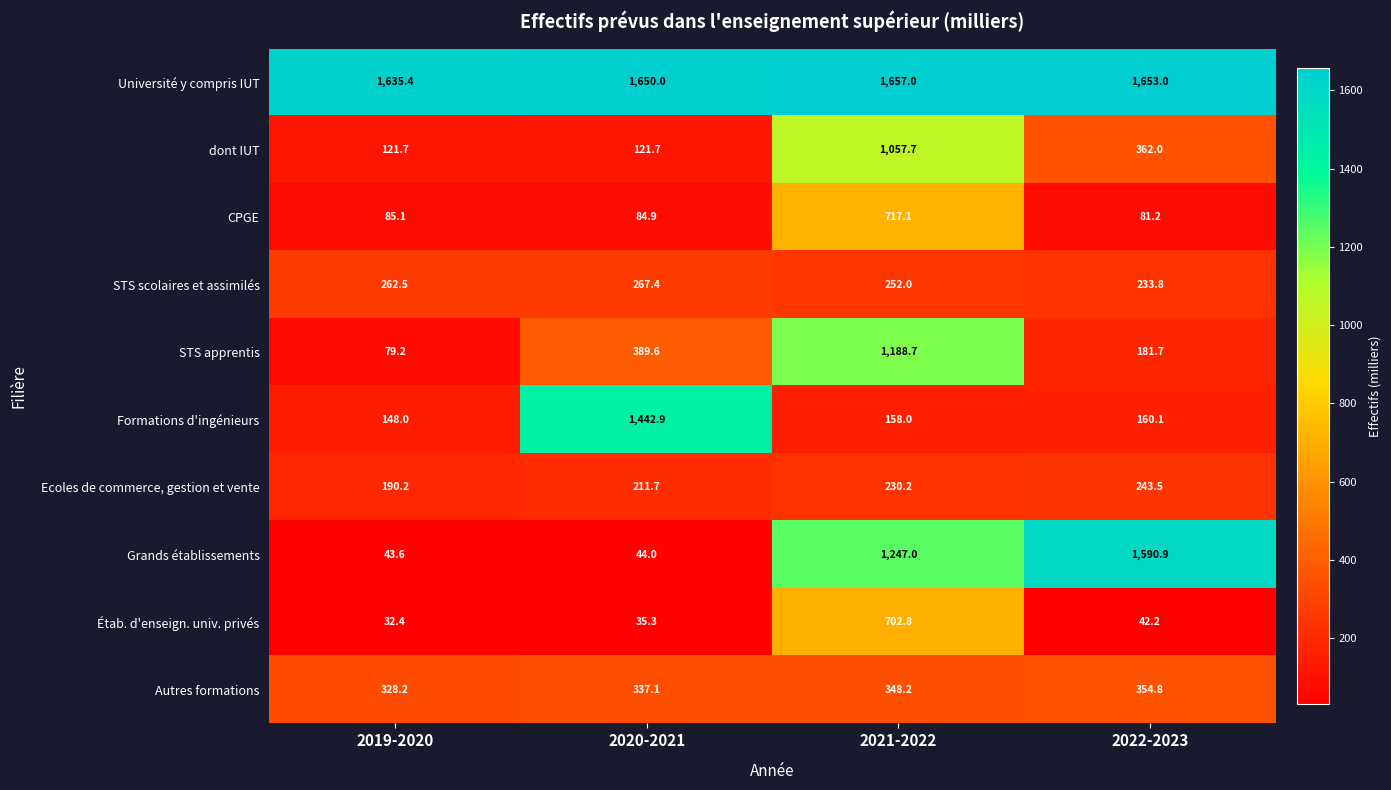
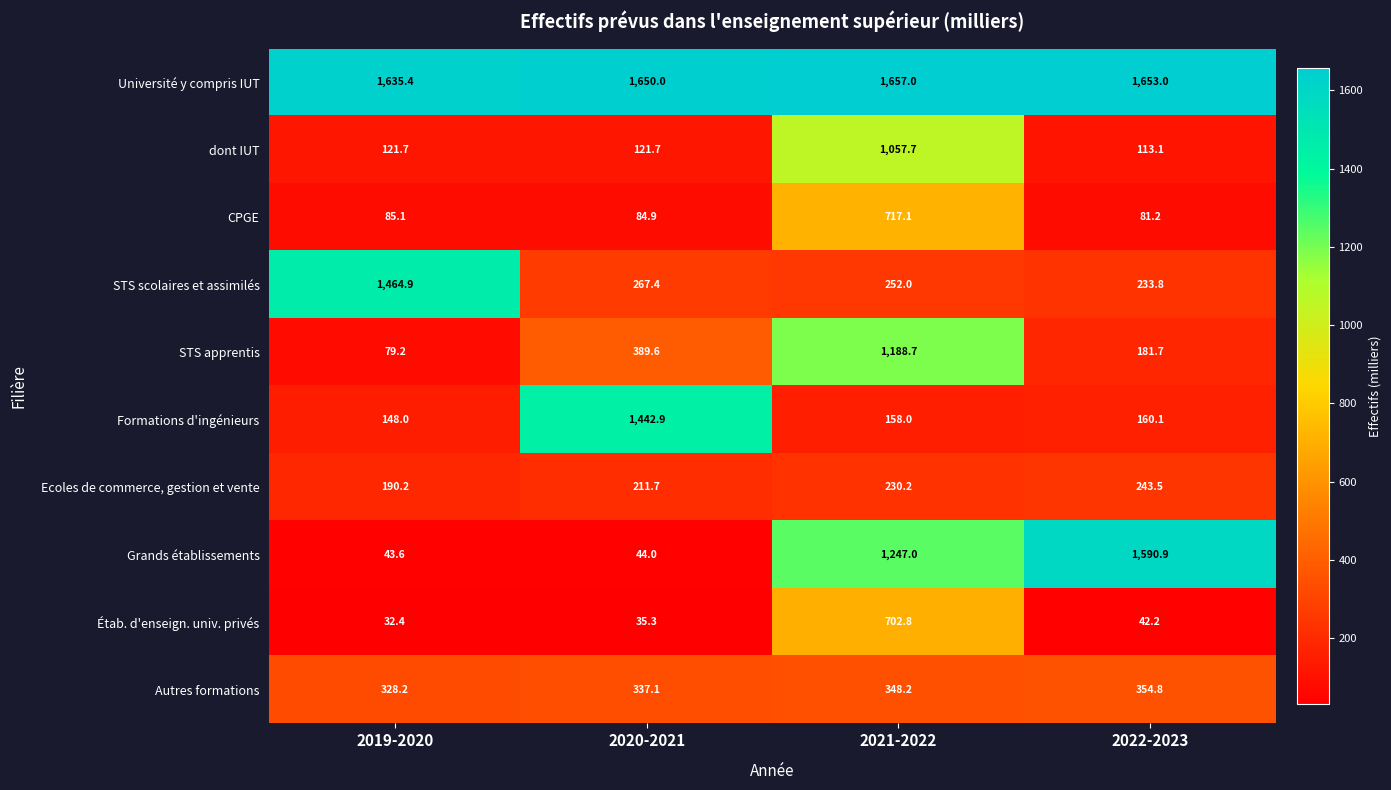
dont IUT, 2022-2023: 362.0 -> 113.1
STS scolaires et assimilés, 2019-2020: 262.5 -> 1,464.9
